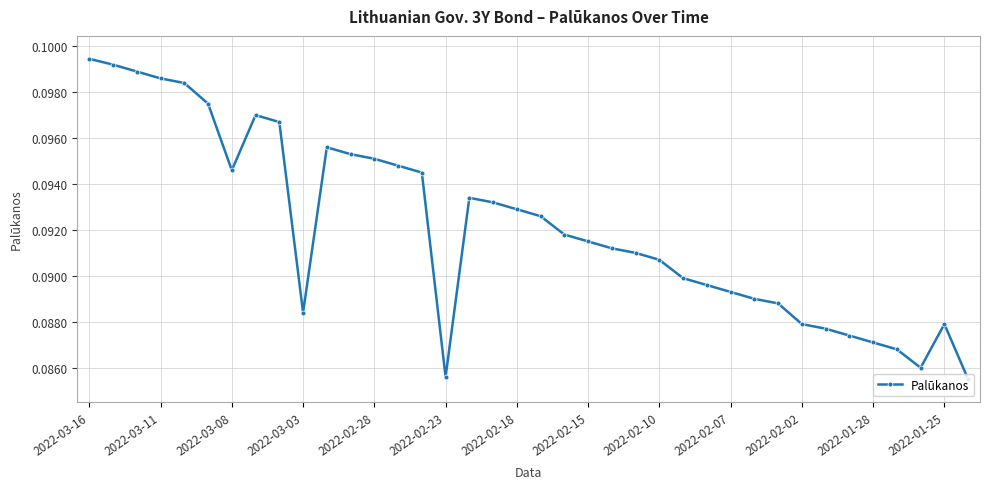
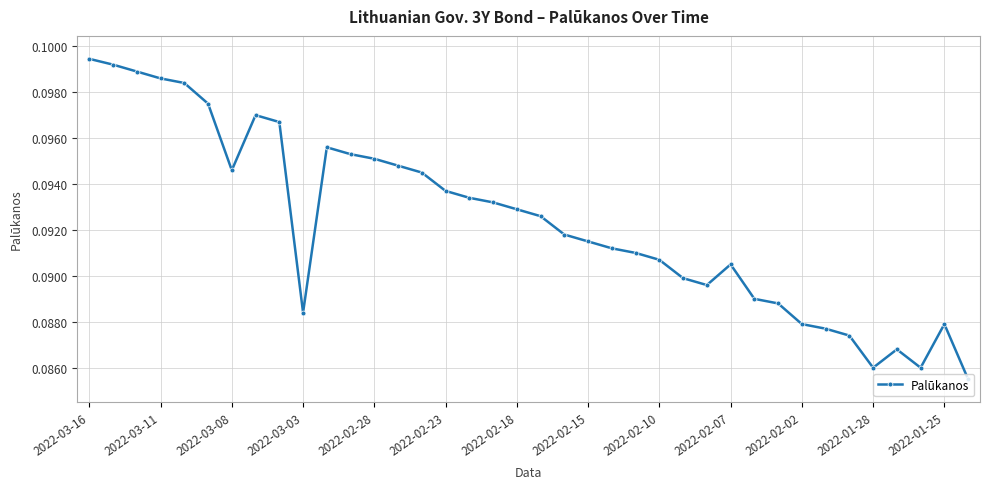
2022-02-23: 0.0856 -> 0.0937
2022-02-07: 0.0893 -> 0.0905
2022-01-28: 0.0871 -> 0.0860
